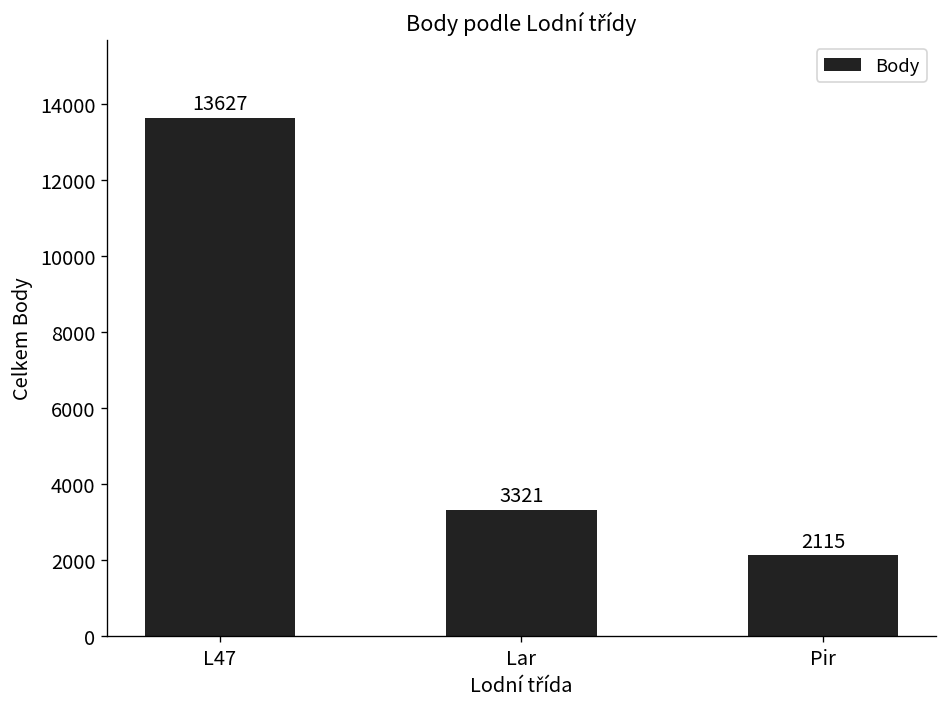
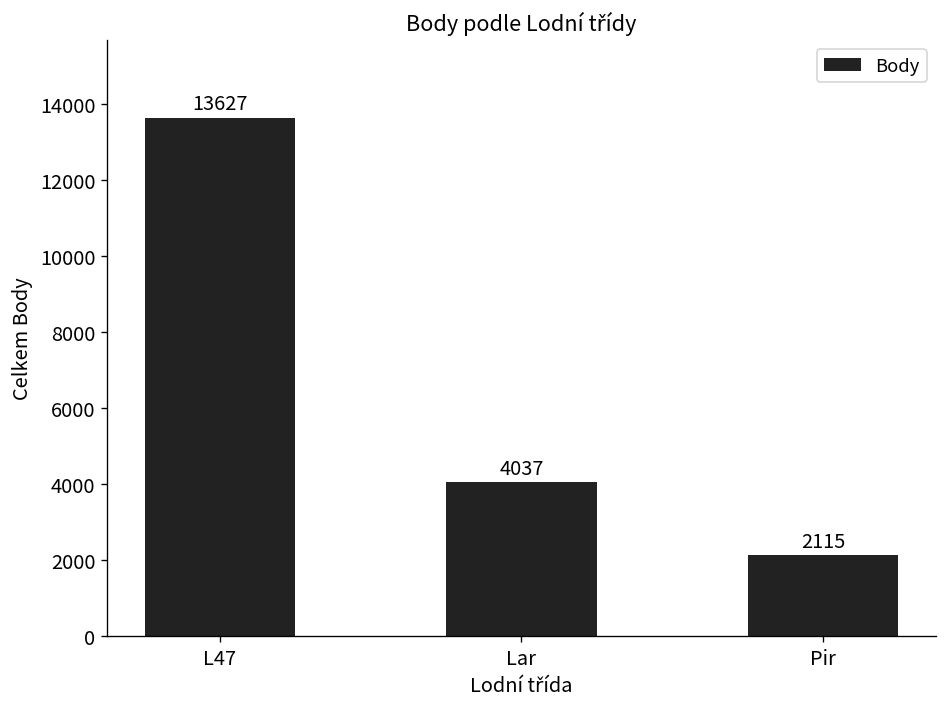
Lar: 3321 -> 4037
